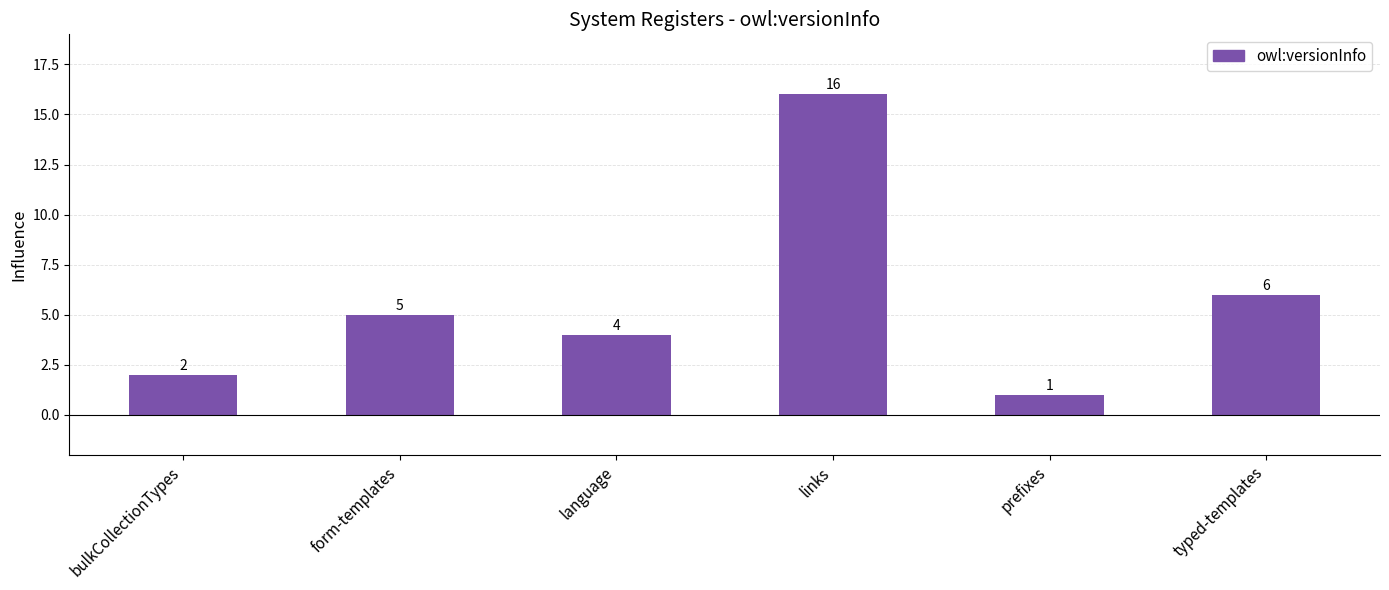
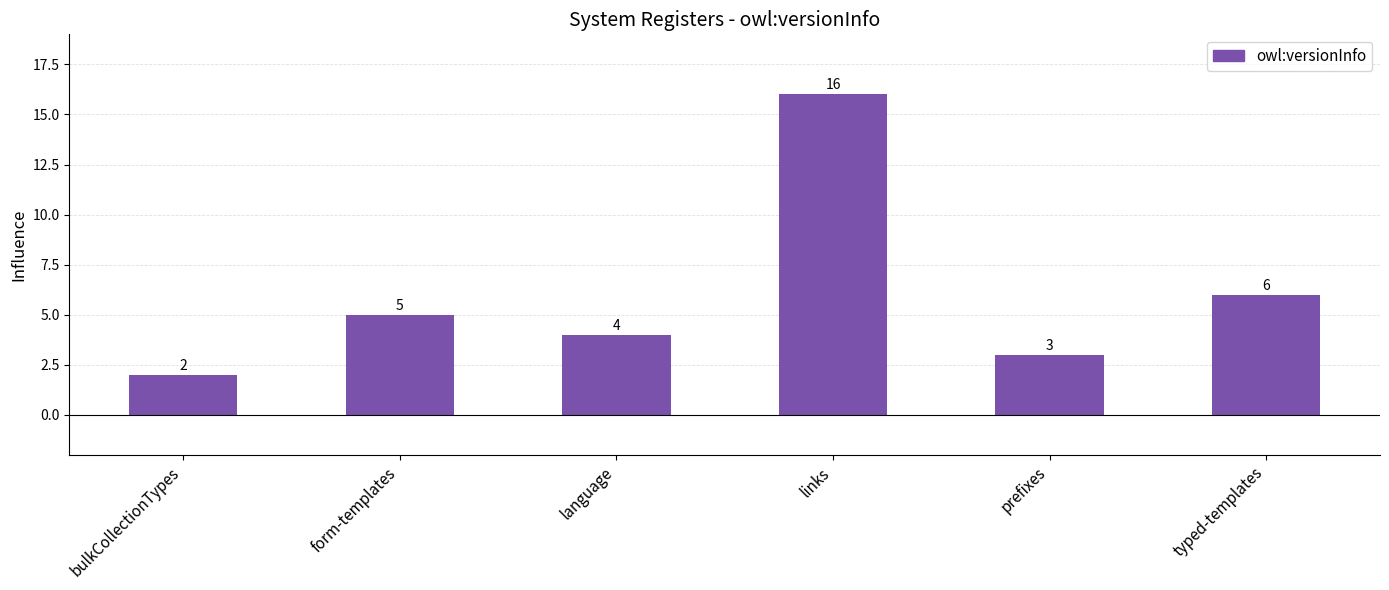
prefixes: 1 -> 3
